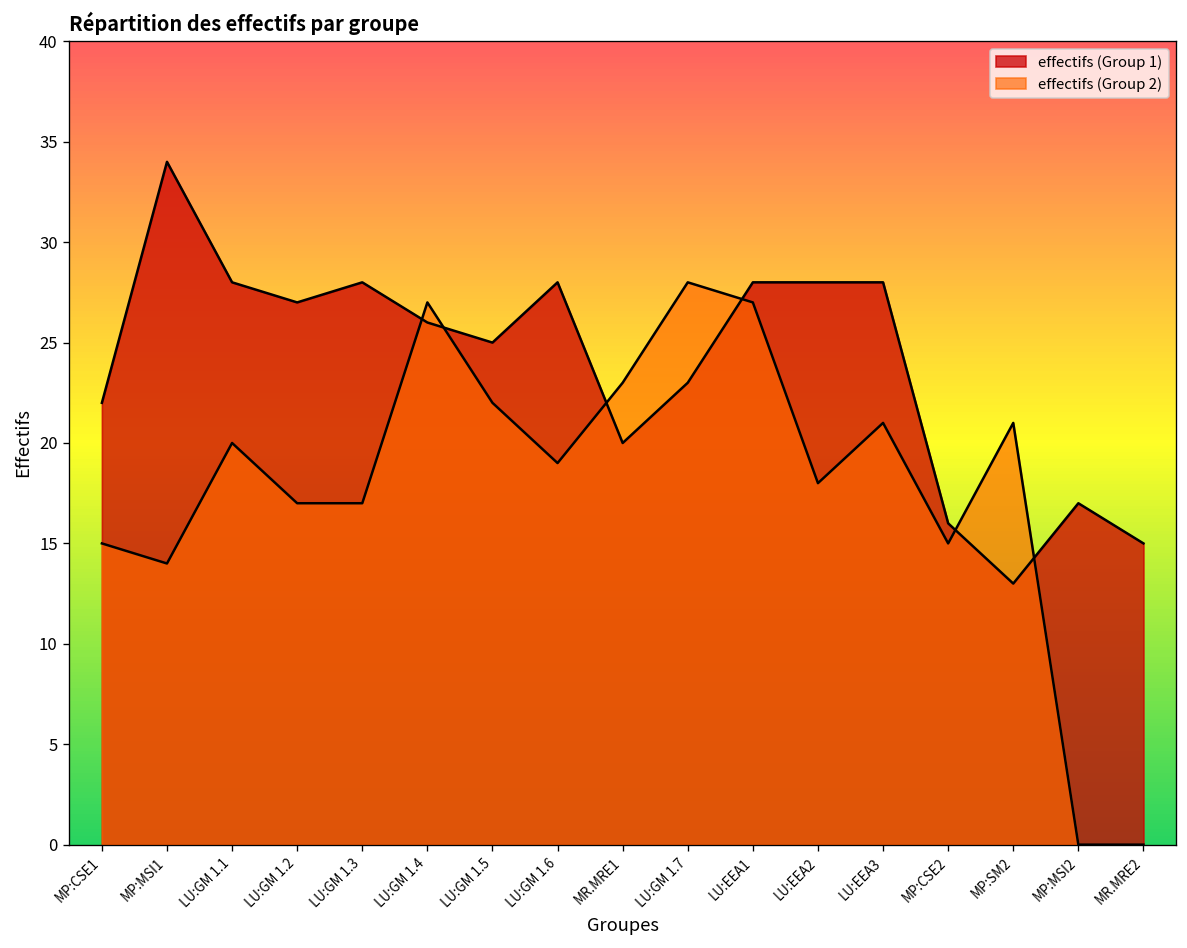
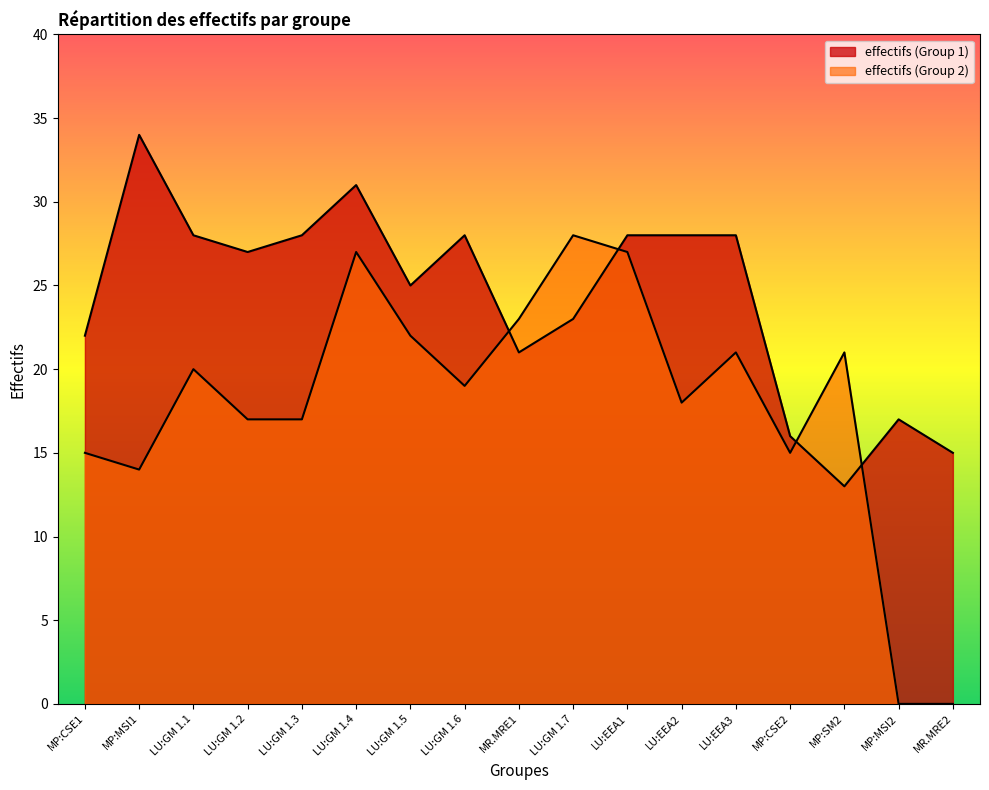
effectifs (Group 1), LU:GM 1.4: 26 -> 31
effectifs (Group 1), MR.MRE1: 20 -> 21
